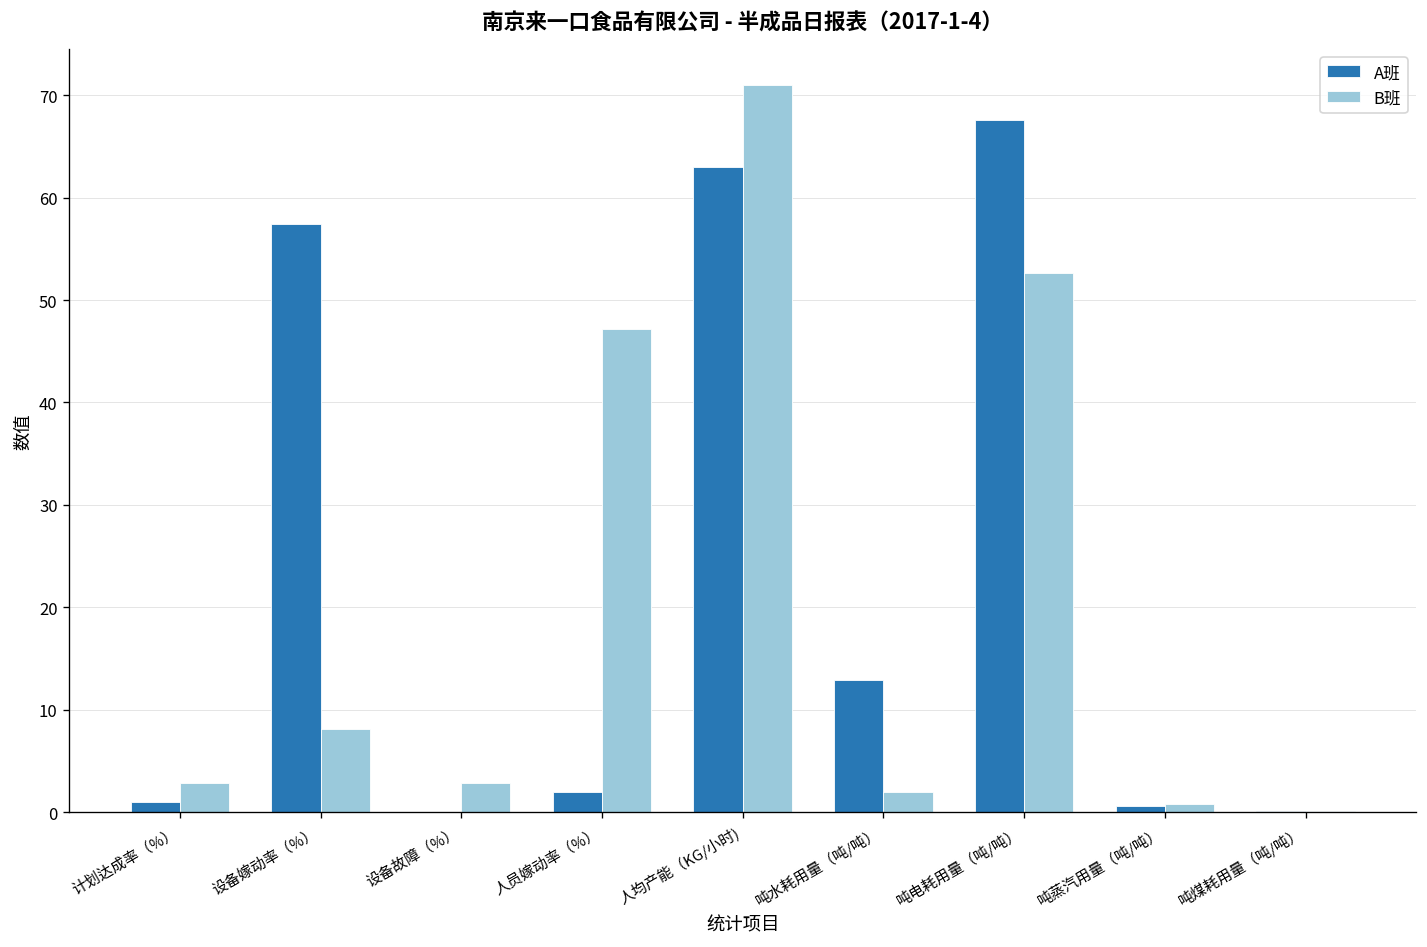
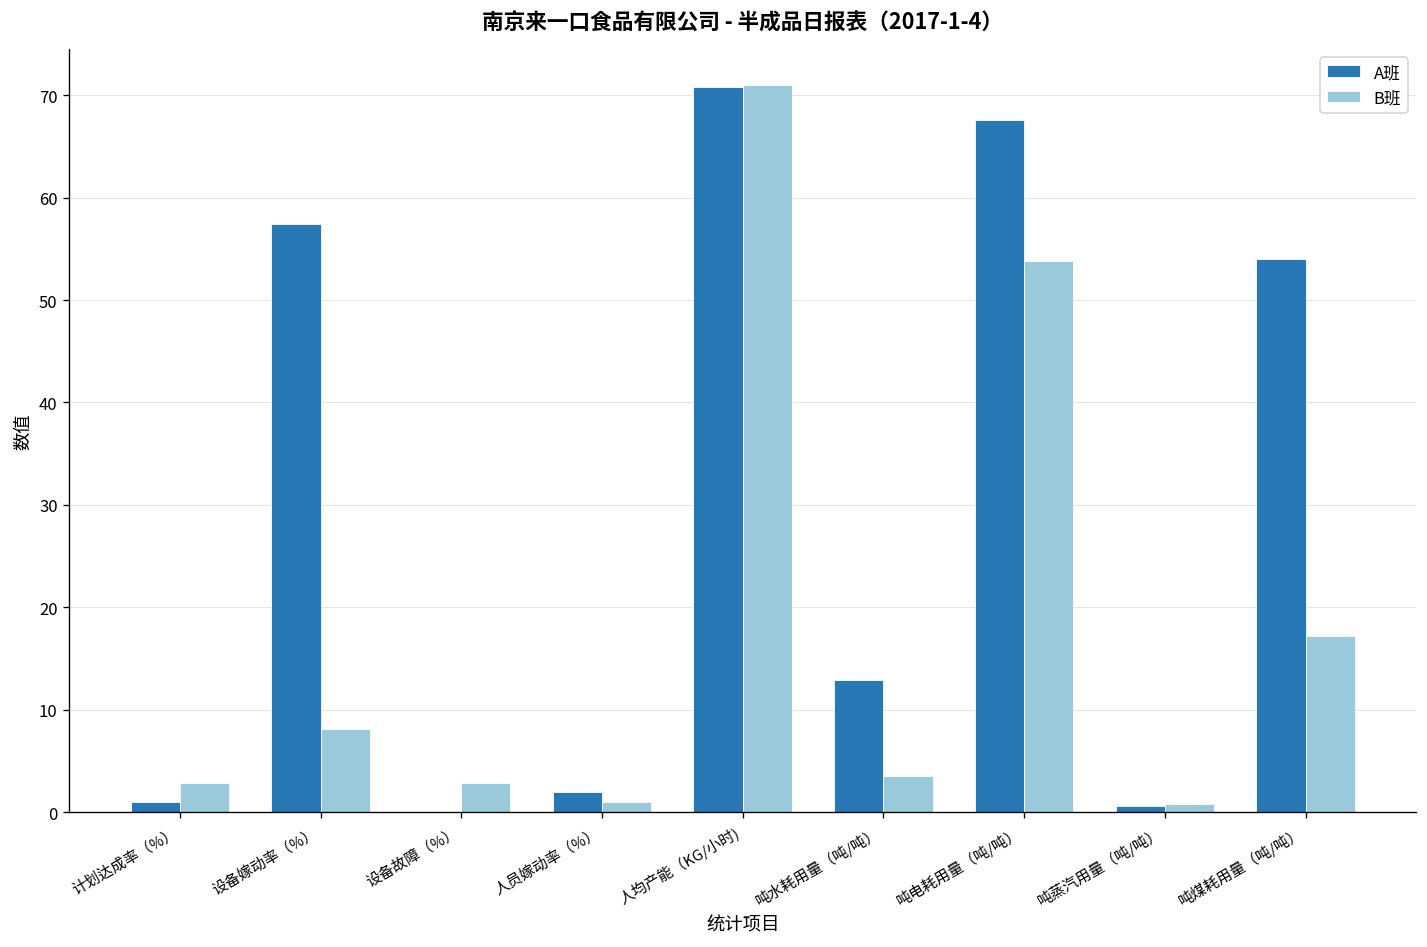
B班, 人员嫁动率（%）: 47 -> 1
A班, 人均产能（KG/小时): 63 -> 71
B班, 吨水耗用量（吨/吨）: 2 -> 4
B班, 吨电耗用量（吨/吨）: 53 -> 54
A班, 吨煤耗用量（吨/吨）: 0 -> 54
B班, 吨煤耗用量（吨/吨）: 0 -> 17
